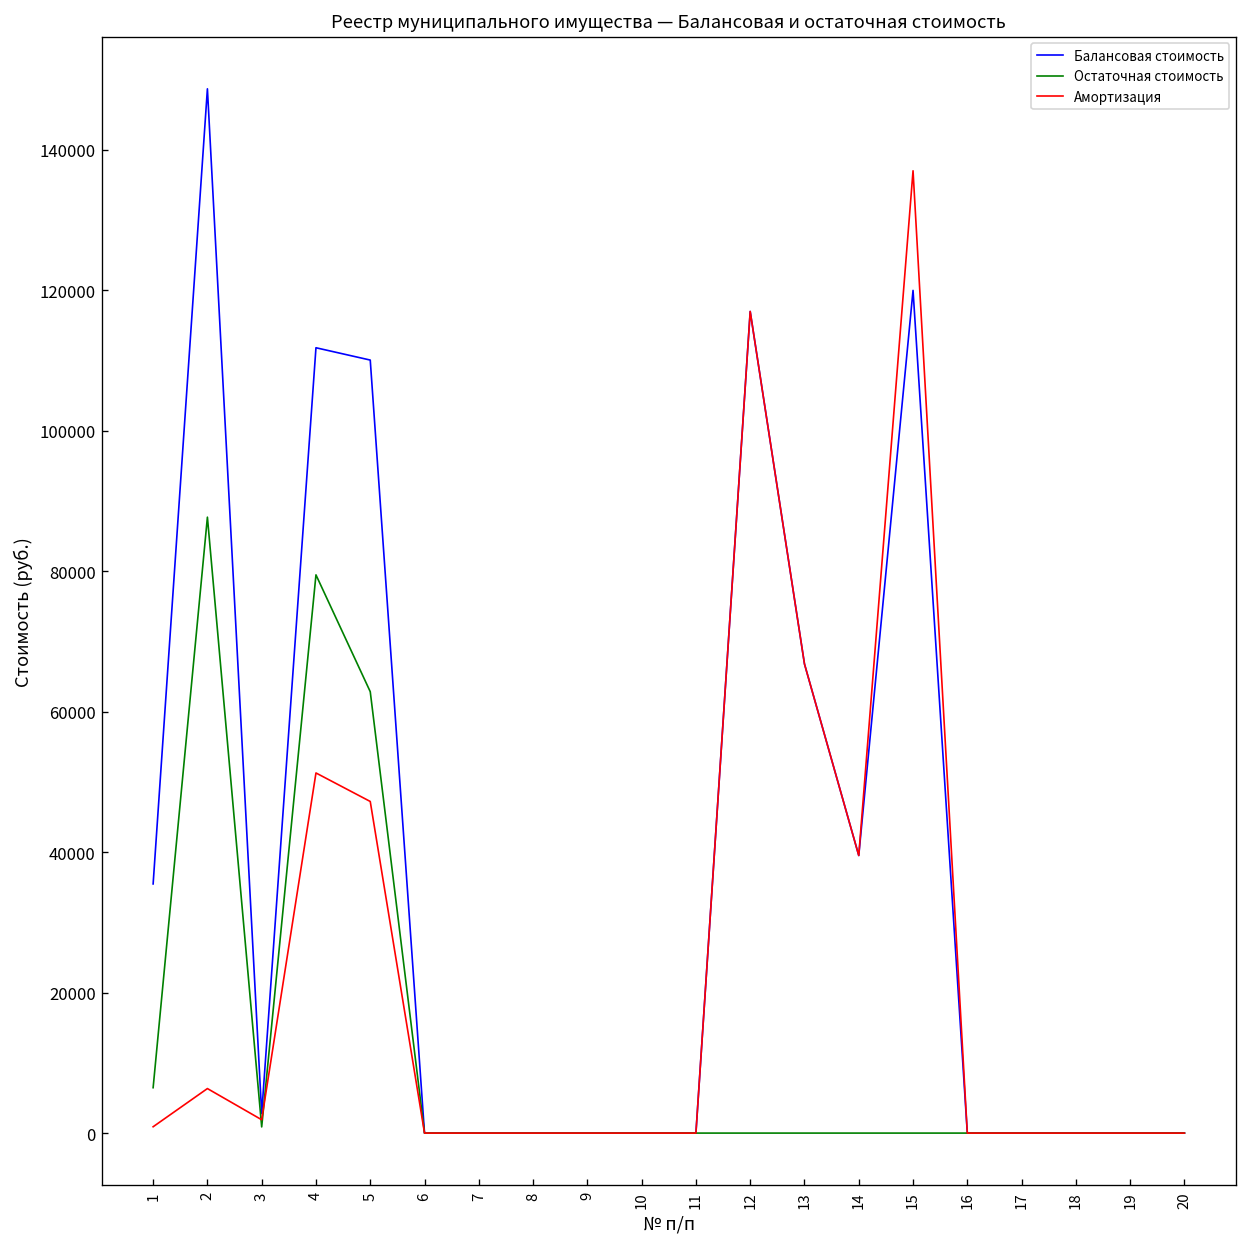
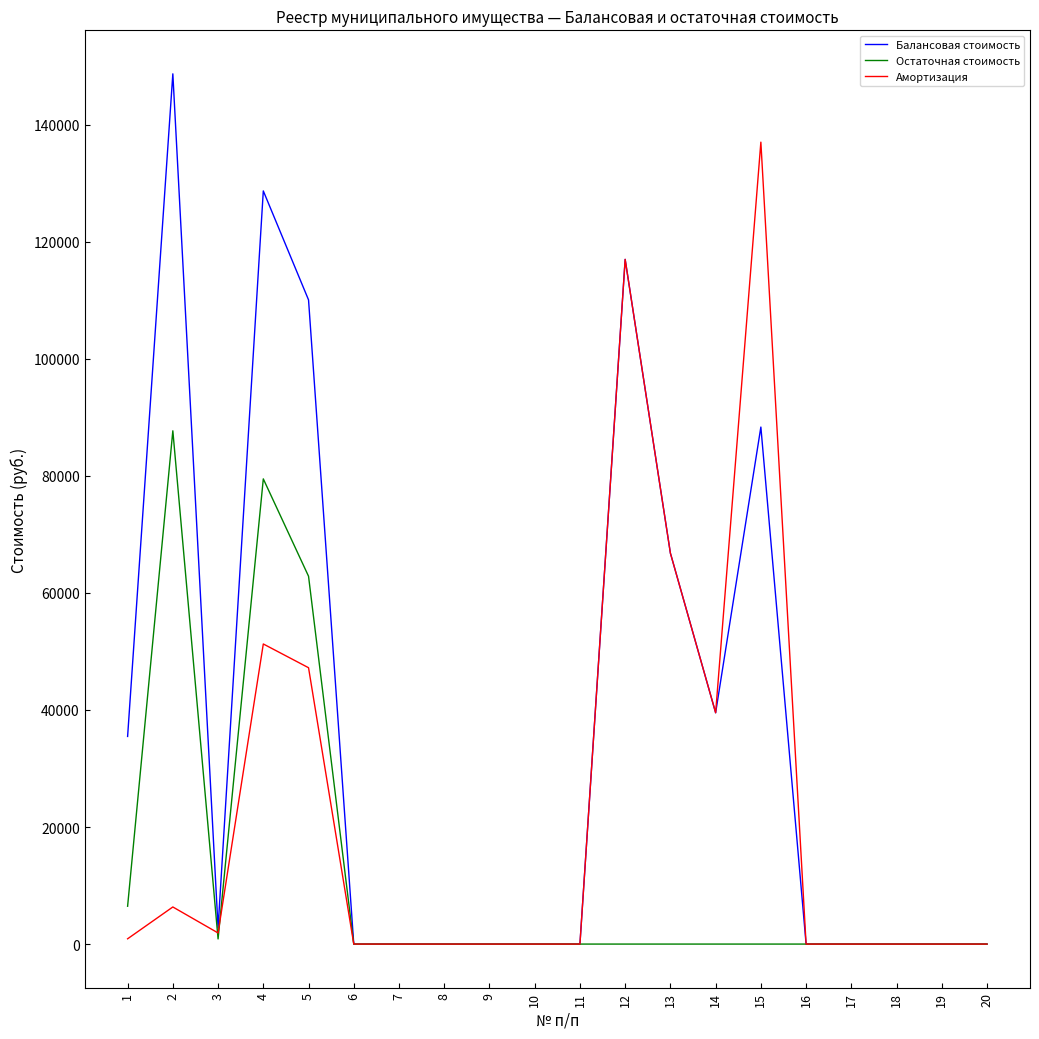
Балансовая стоимость, 4: 112000 -> 129000
Балансовая стоимость, 15: 120000 -> 88000
